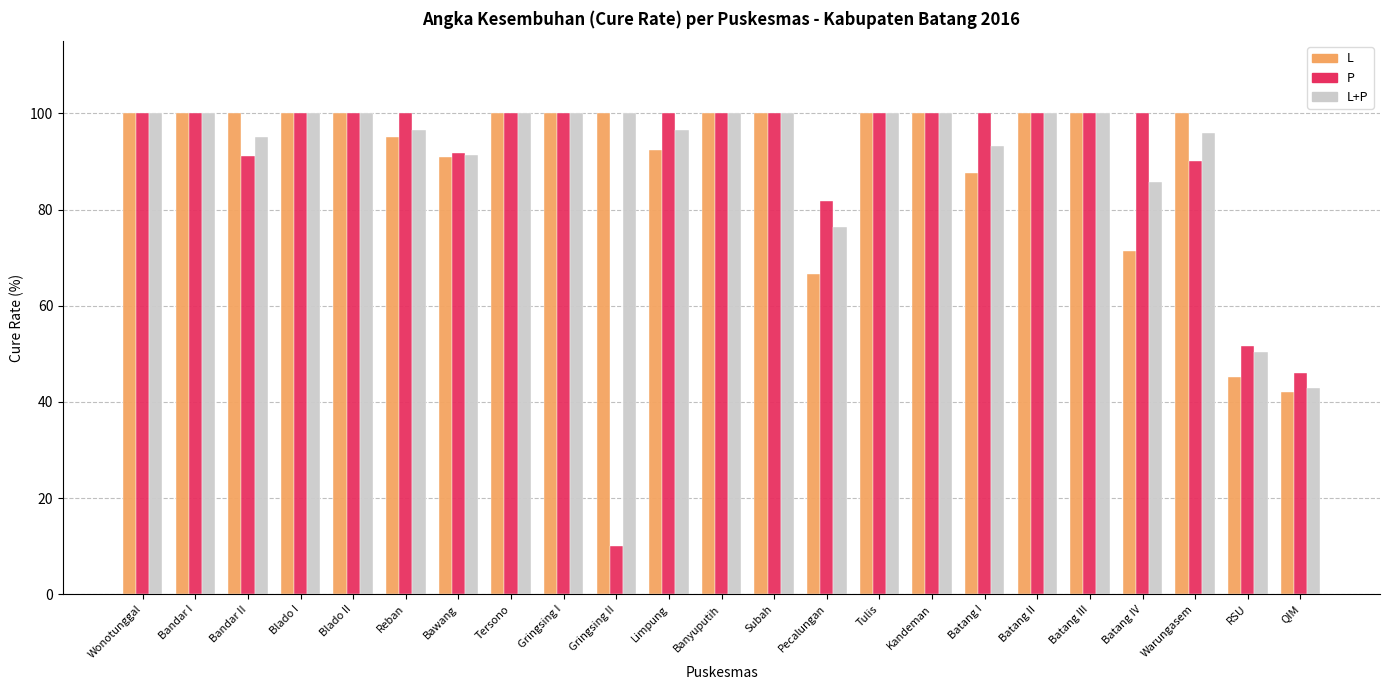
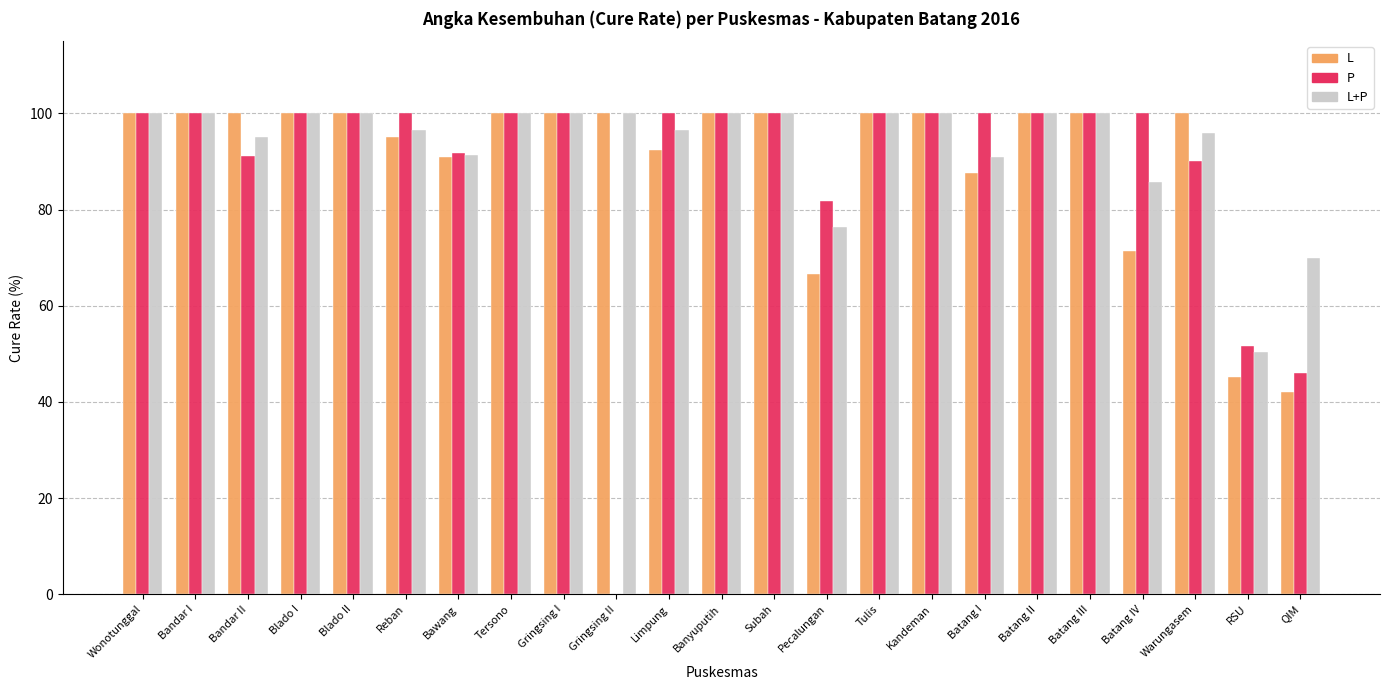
P, Gringsing II: 10 -> 0
L+P, Batang I: 93 -> 91
L+P, QIM: 43 -> 70
